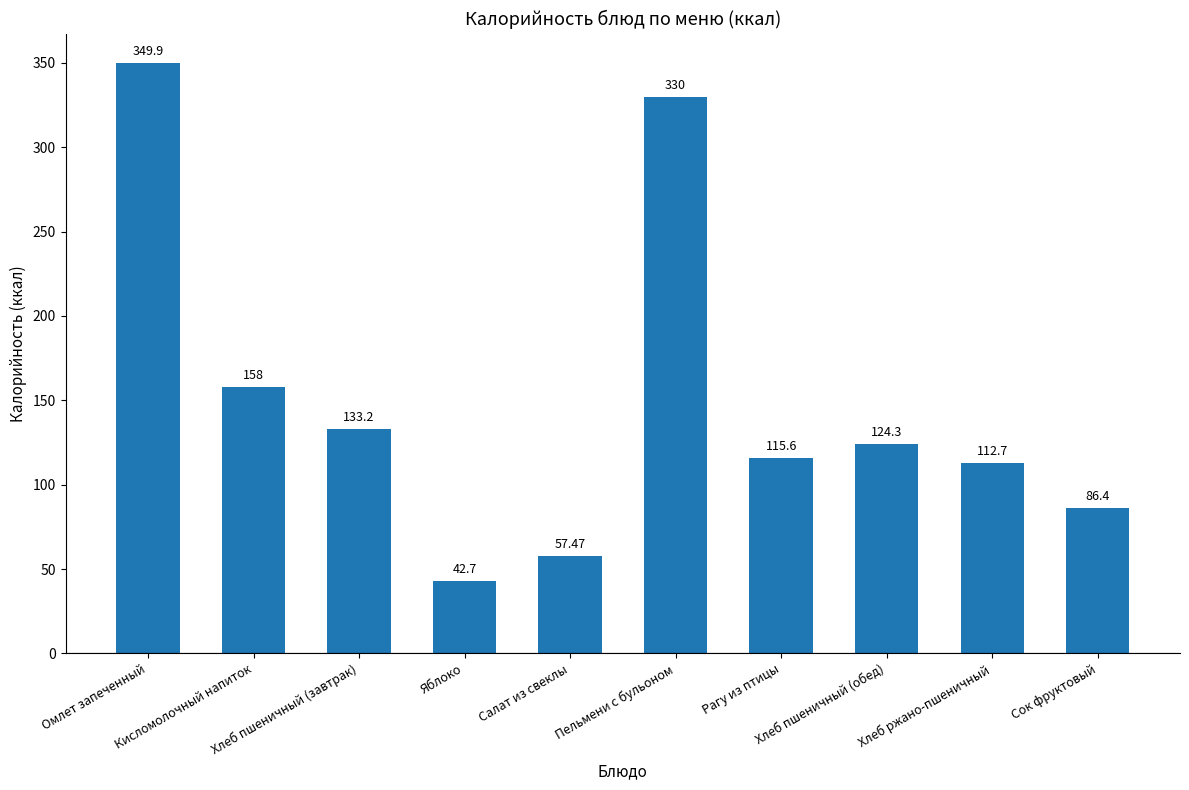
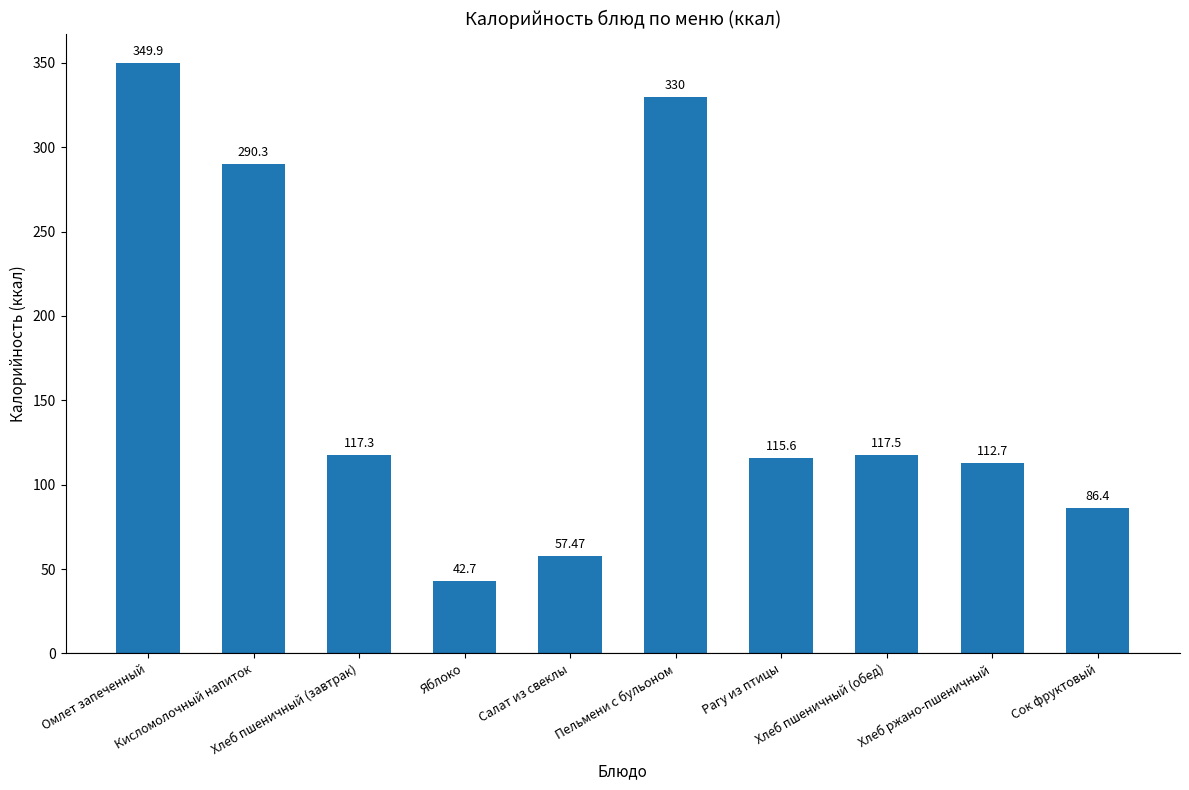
Кисломолочный напиток: 158 -> 290.3
Хлеб пшеничный (завтрак): 133.2 -> 117.3
Хлеб пшеничный (обед): 124.3 -> 117.5
